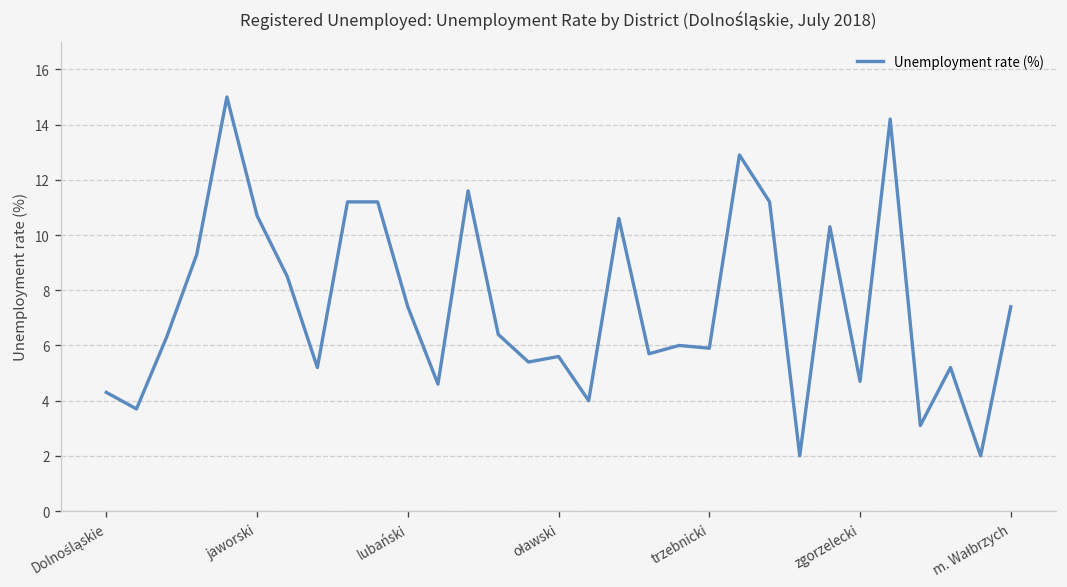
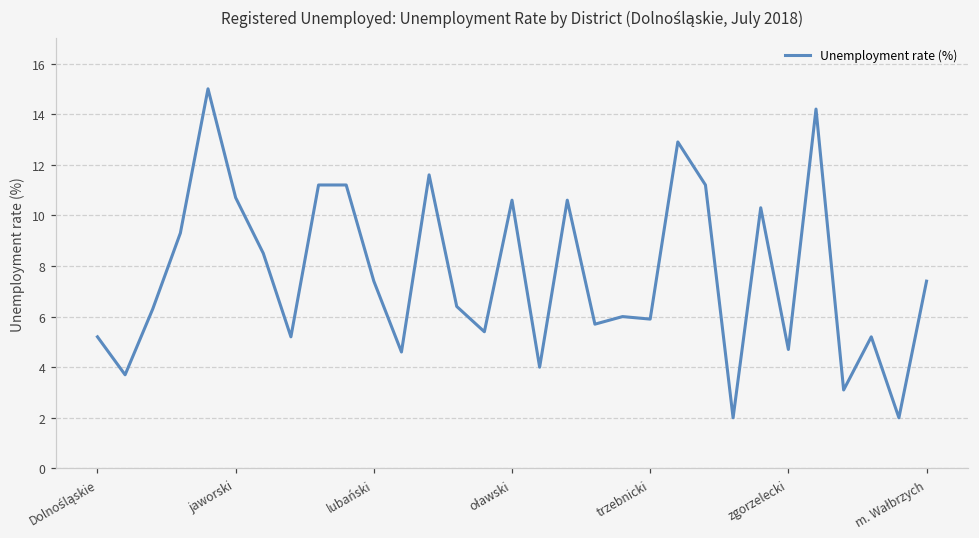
Dolnośląskie: 4.3 -> 5.2
oławski: 5.6 -> 10.6
